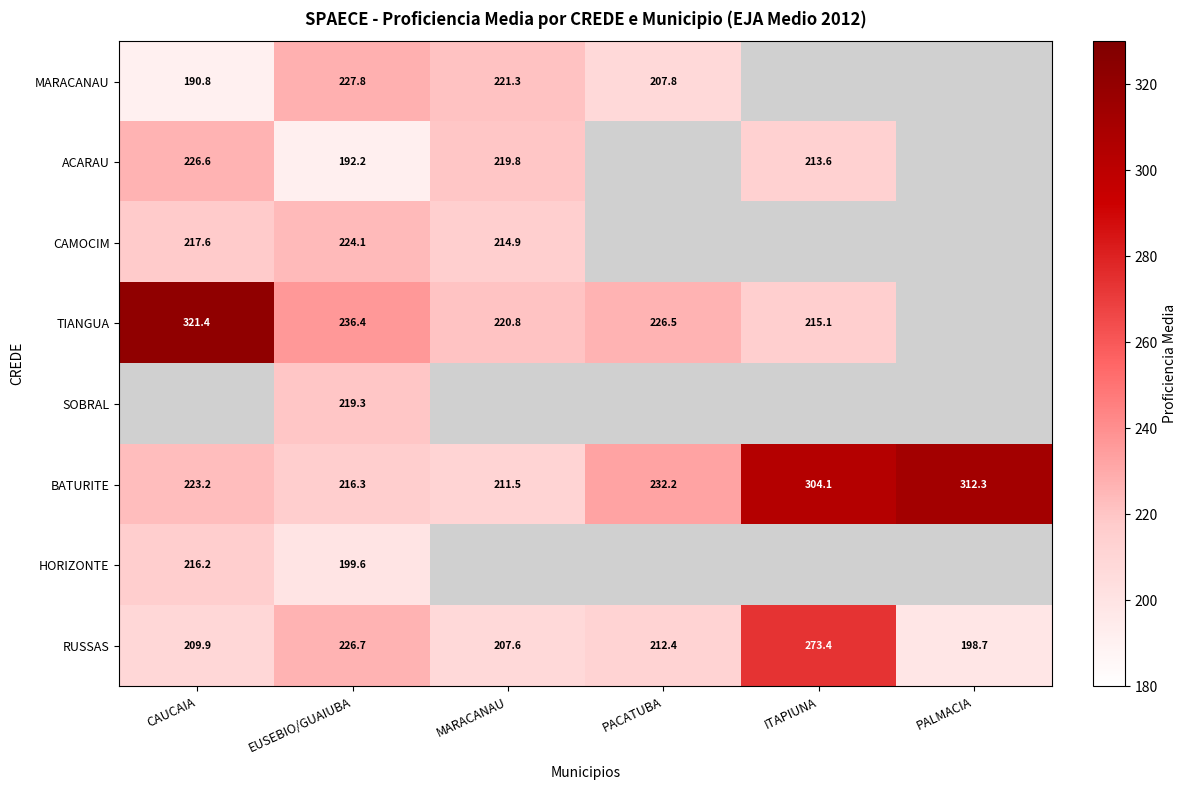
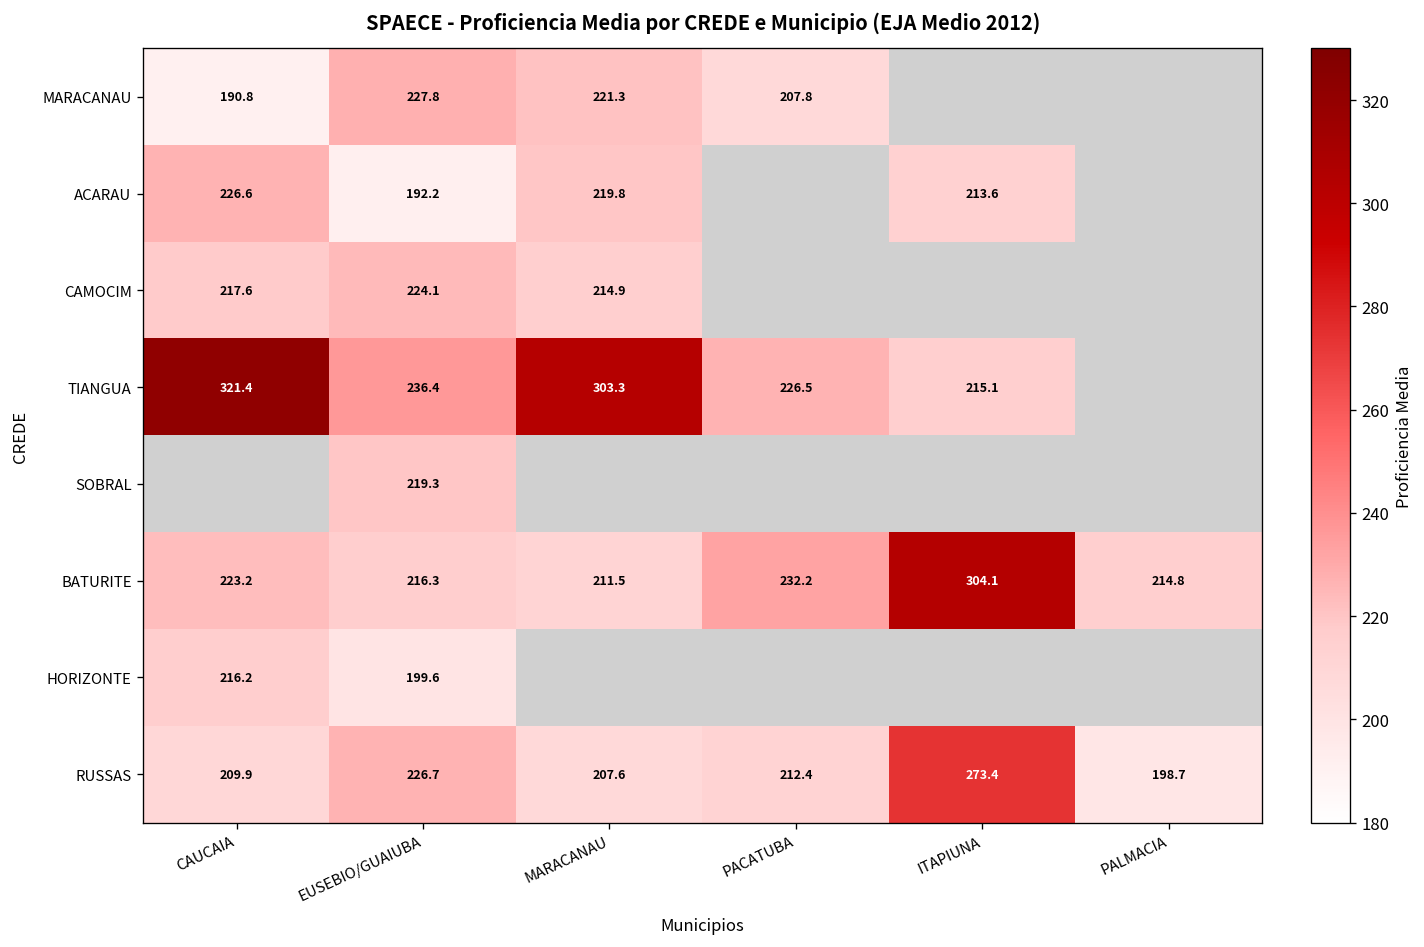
TIANGUA, MARACANAU: 220.8 -> 303.3
BATURITE, PALMACIA: 312.3 -> 214.8
